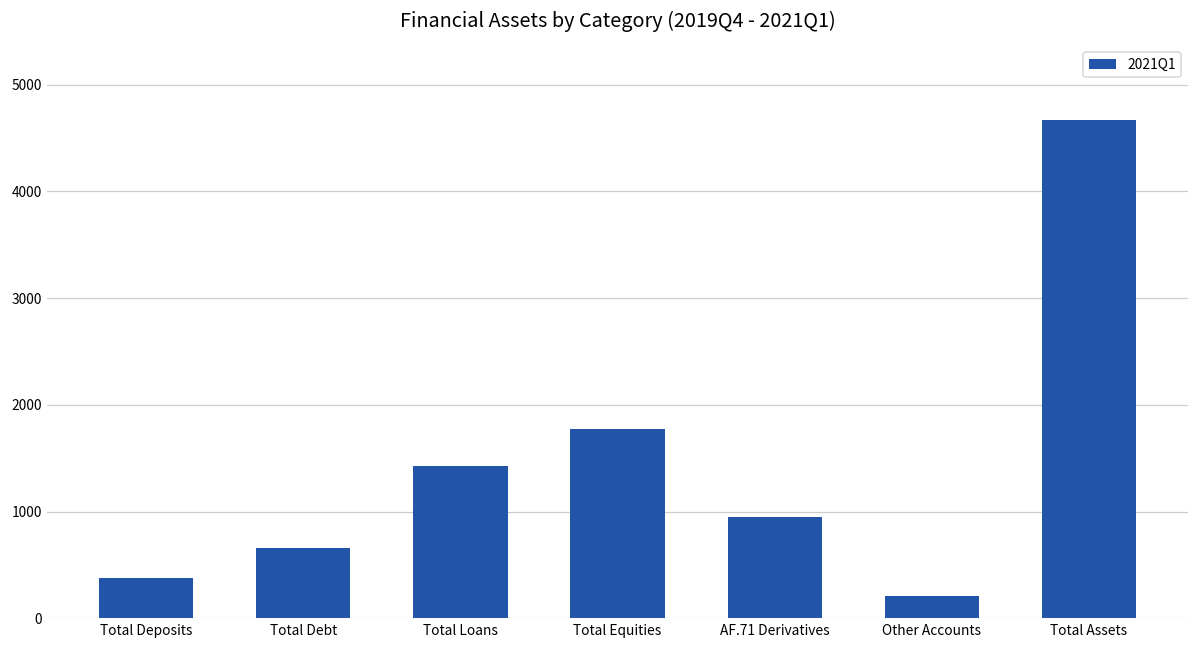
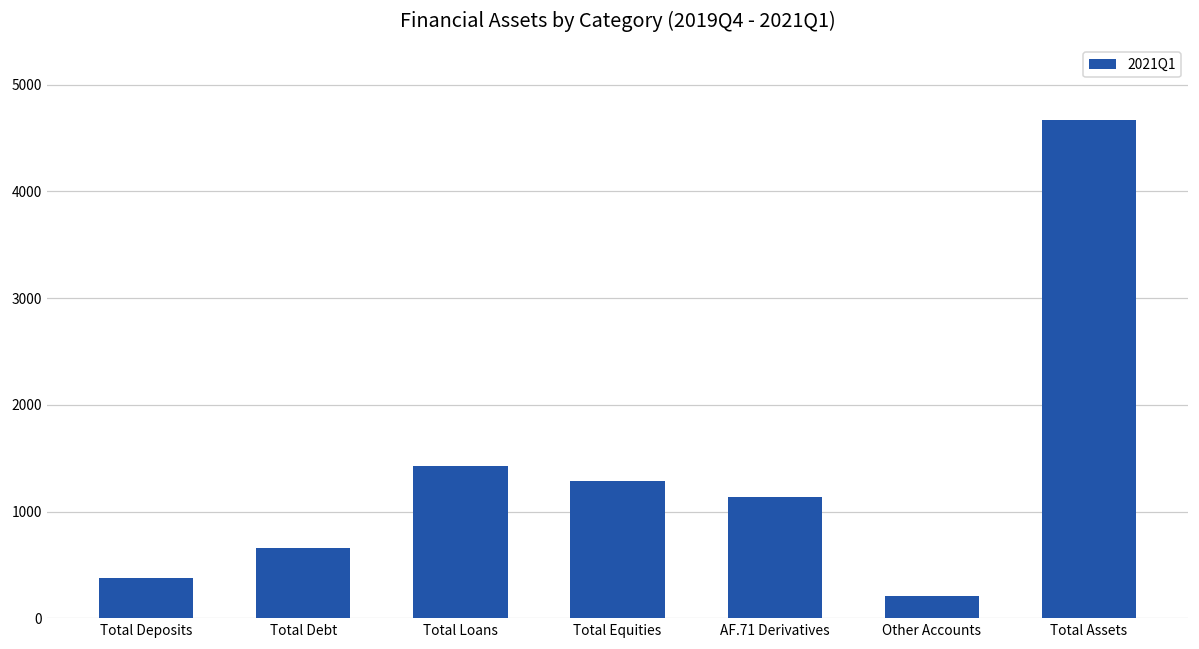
Total Equities: 1800 -> 1300
AF.71 Derivatives: 1000 -> 1100
